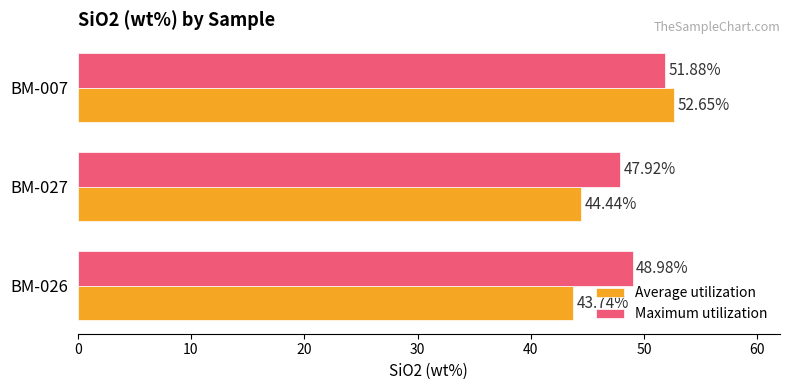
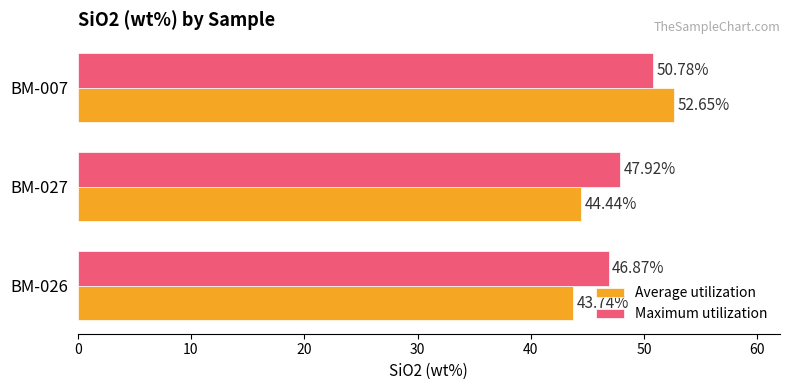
Maximum utilization, BM-007: 51.88% -> 50.78%
Maximum utilization, BM-026: 48.98% -> 46.87%
